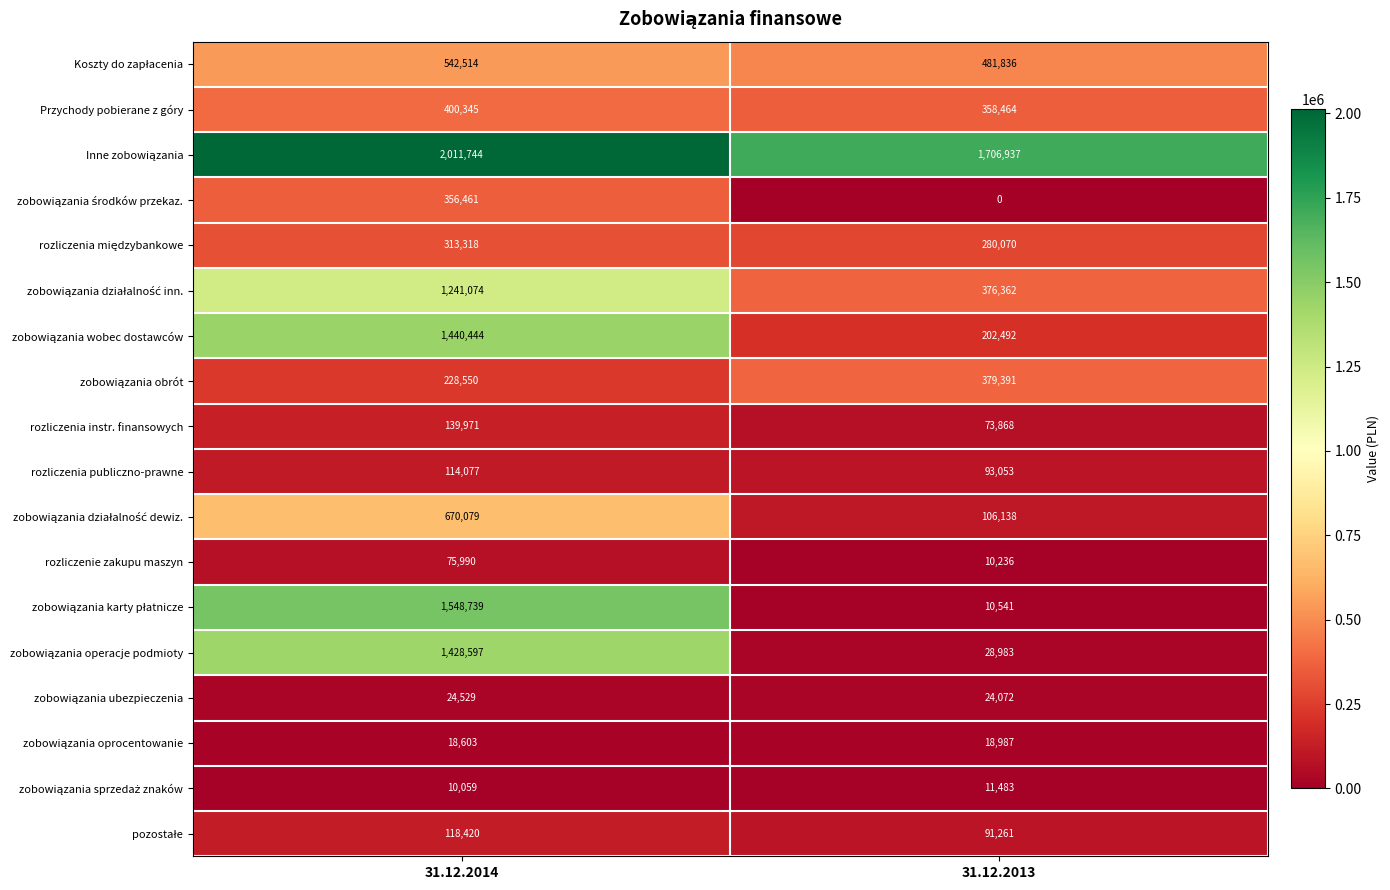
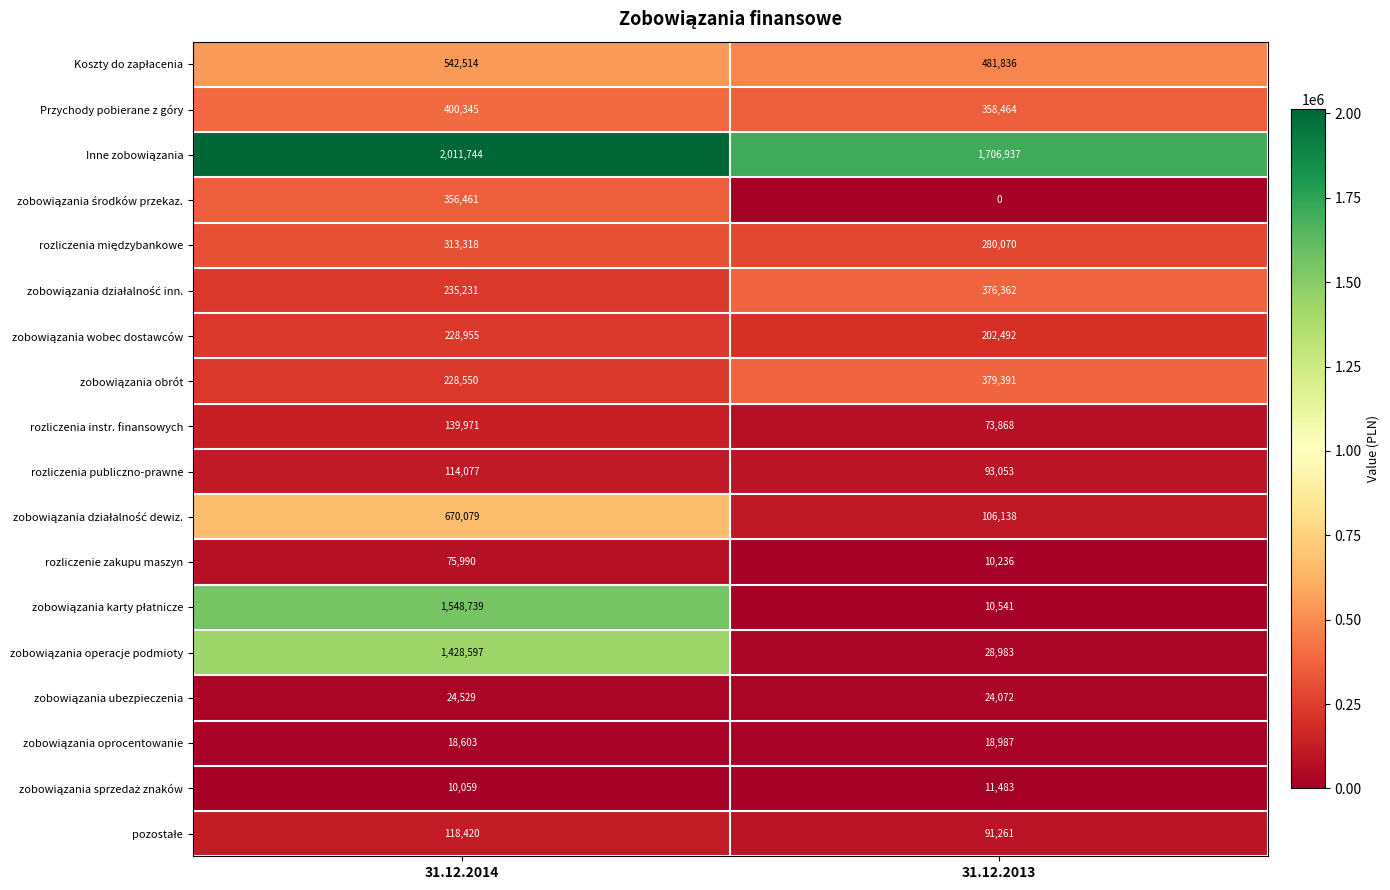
zobowiązania działalność inn., 31.12.2014: 1,241,074 -> 235,231
zobowiązania wobec dostawców, 31.12.2014: 1,440,444 -> 228,955
